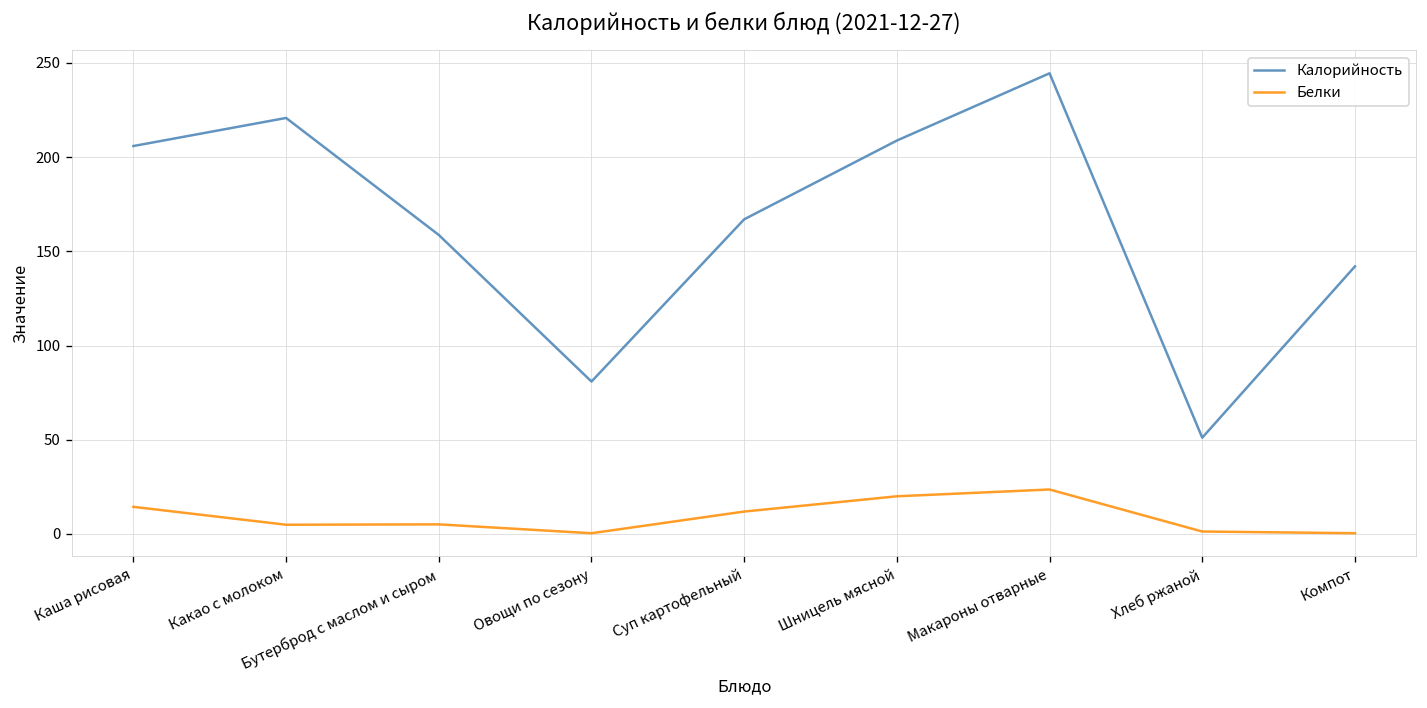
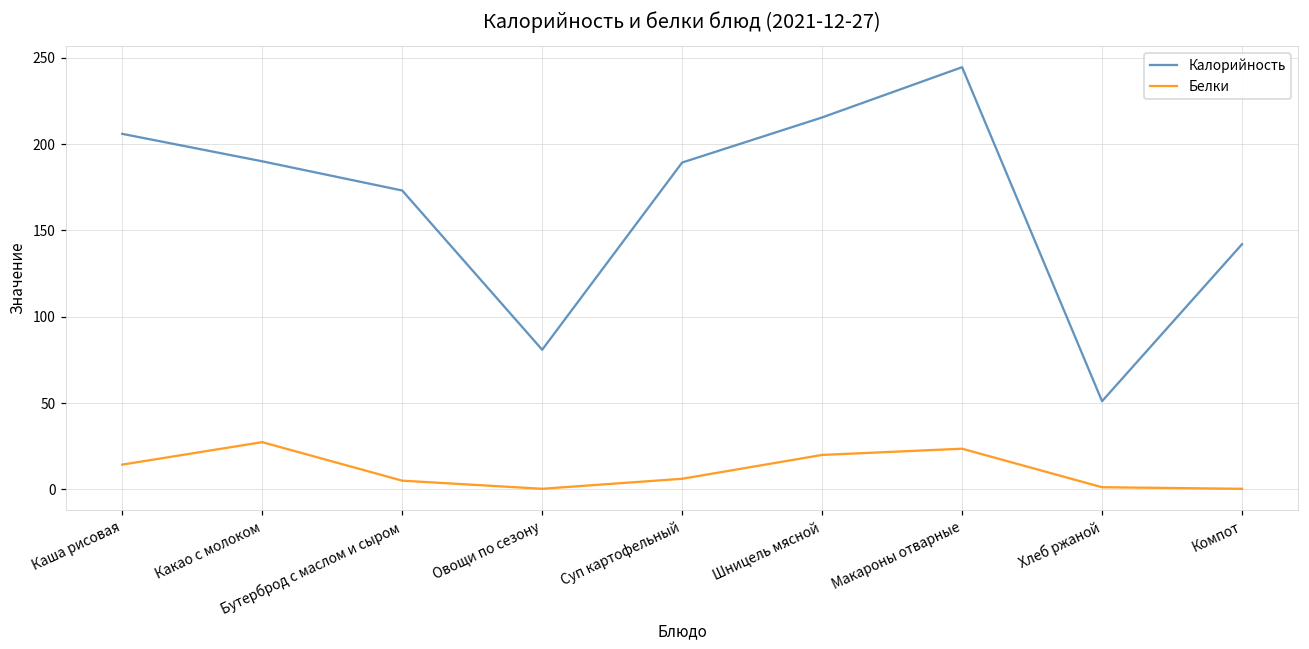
Калорийность, Какао с молоком: 221 -> 190
Белки, Какао с молоком: 5 -> 27
Калорийность, Бутерброд с маслом и сыром: 159 -> 173
Калорийность, Суп картофельный: 167 -> 189
Белки, Суп картофельный: 12 -> 6
Калорийность, Шницель мясной: 209 -> 215
